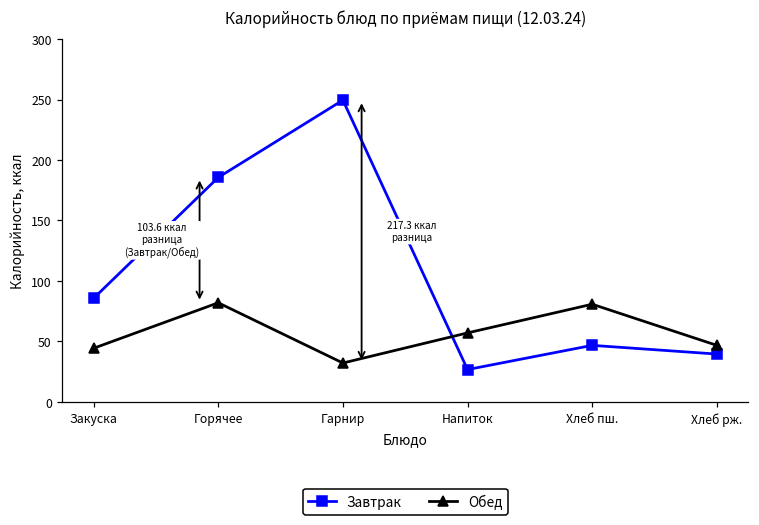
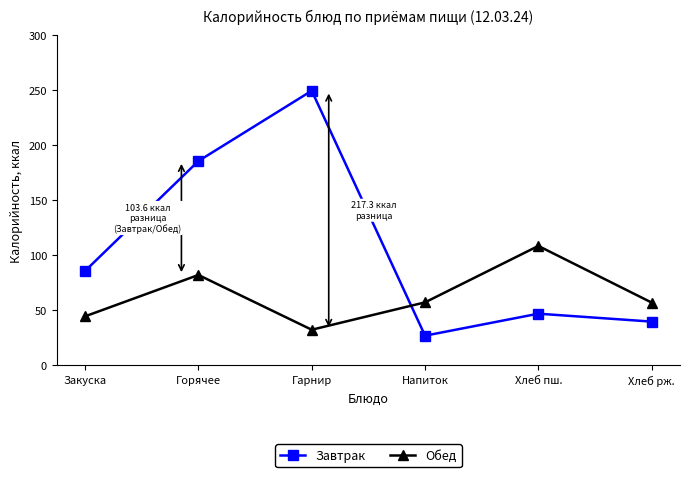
Обед, Хлеб пш.: 81 -> 108
Обед, Хлеб рж.: 47 -> 57
